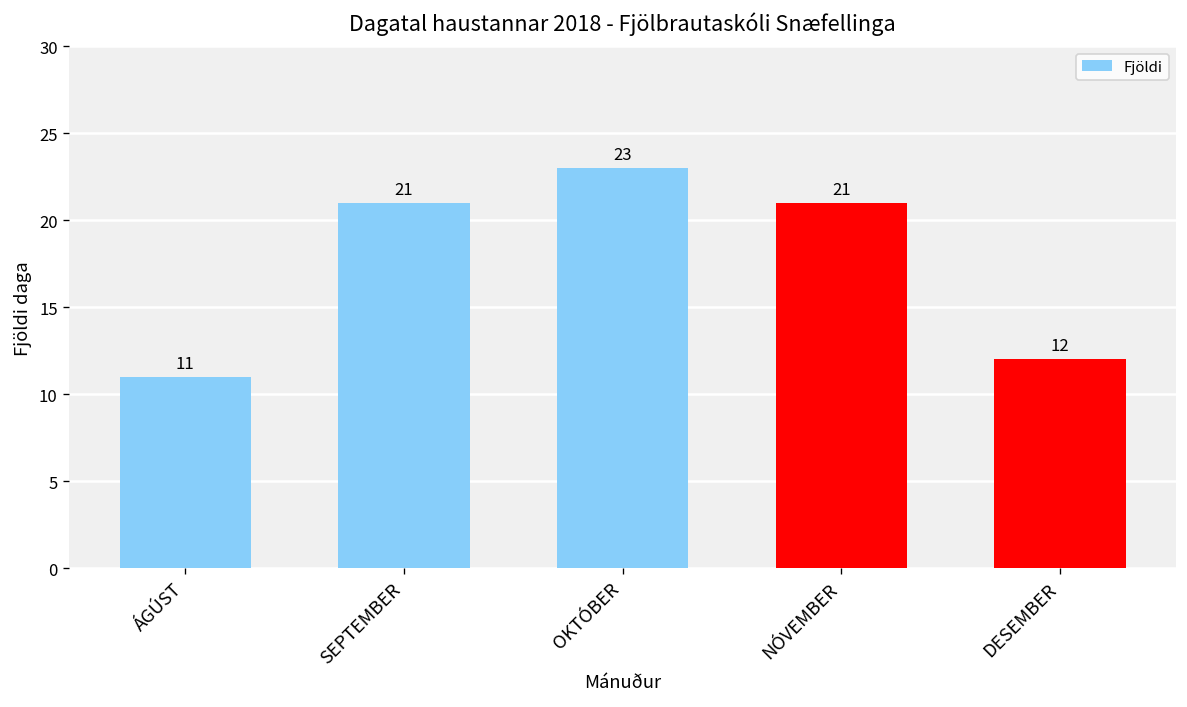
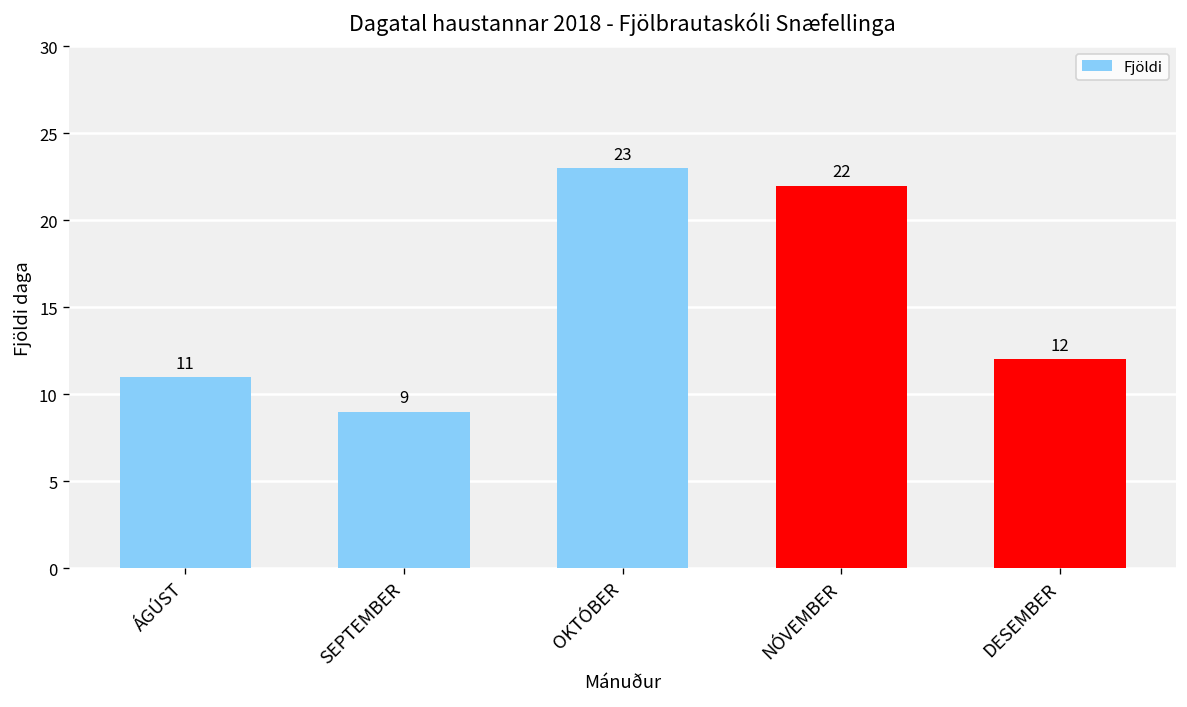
SEPTEMBER: 21 -> 9
NÓVEMBER: 21 -> 22
